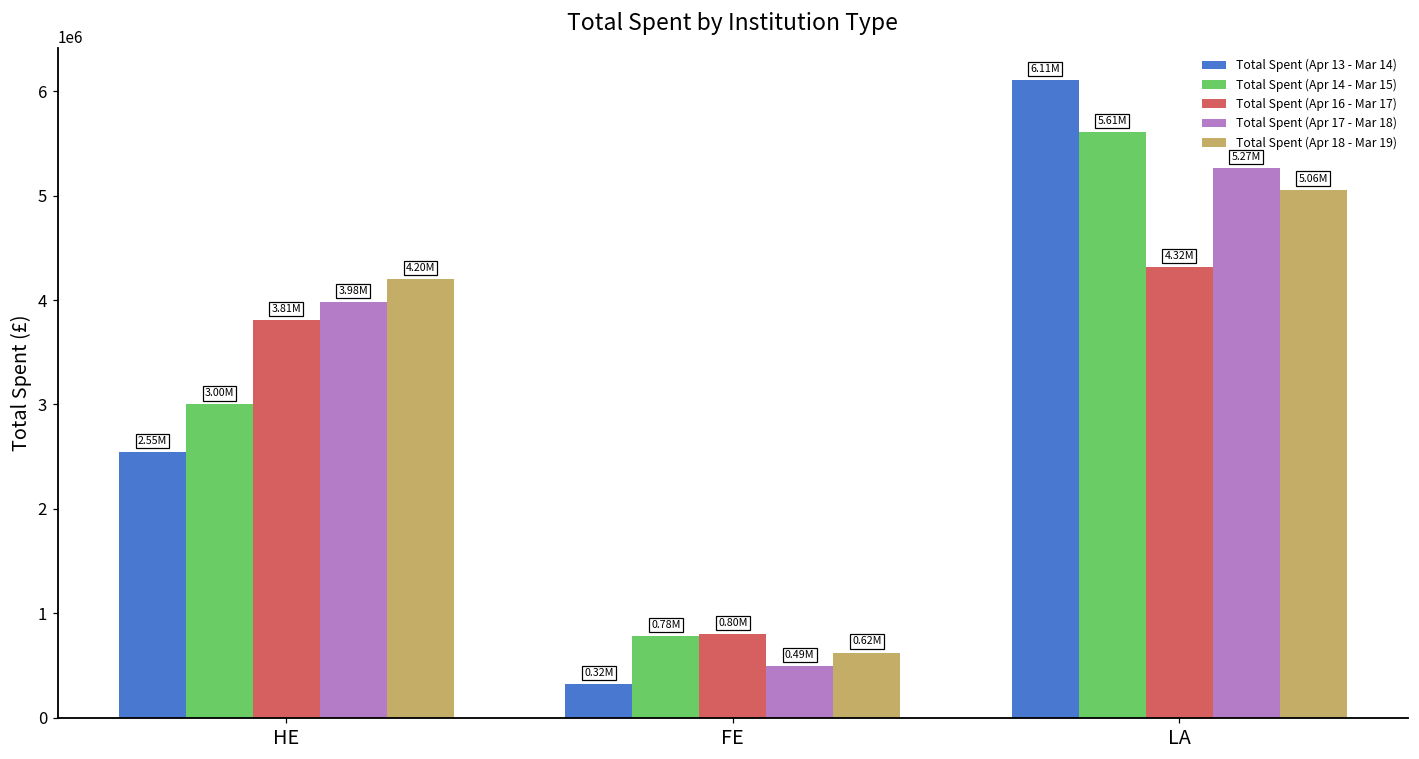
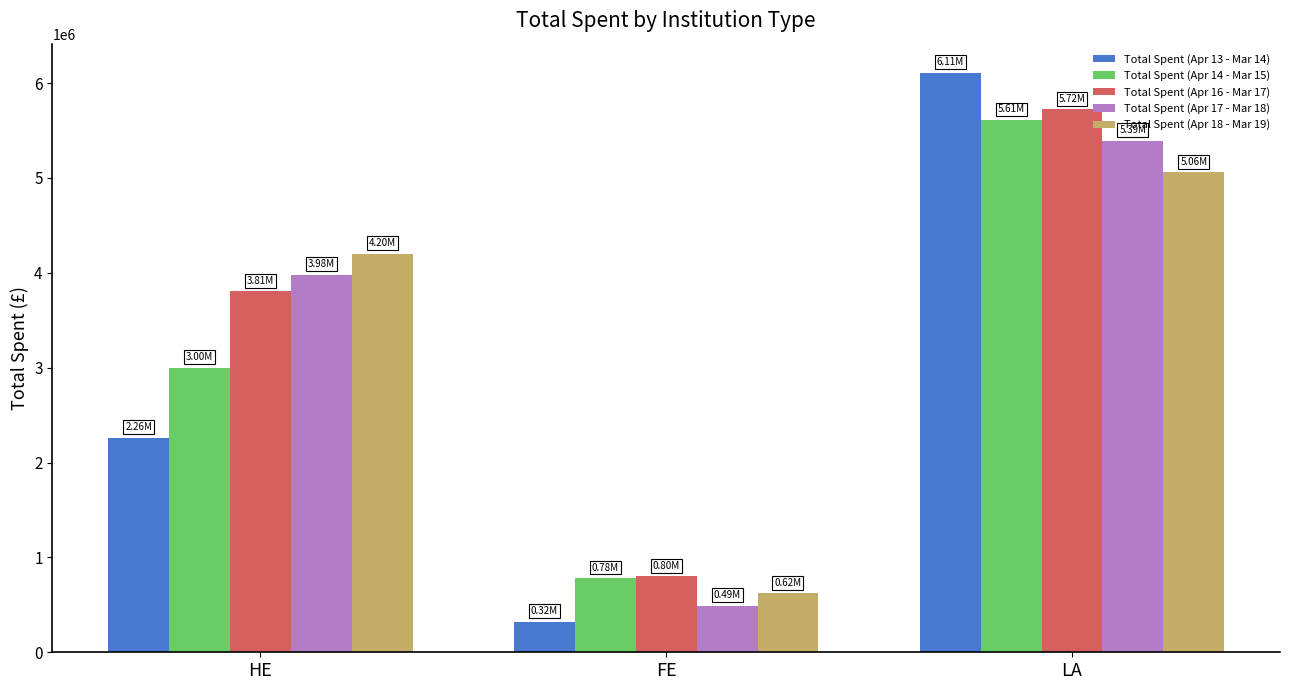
Total Spent (Apr 13 - Mar 14), HE: 2.55M -> 2.26M
Total Spent (Apr 16 - Mar 17), LA: 4.32M -> 5.72M
Total Spent (Apr 17 - Mar 18), LA: 5.27M -> 5.39M
